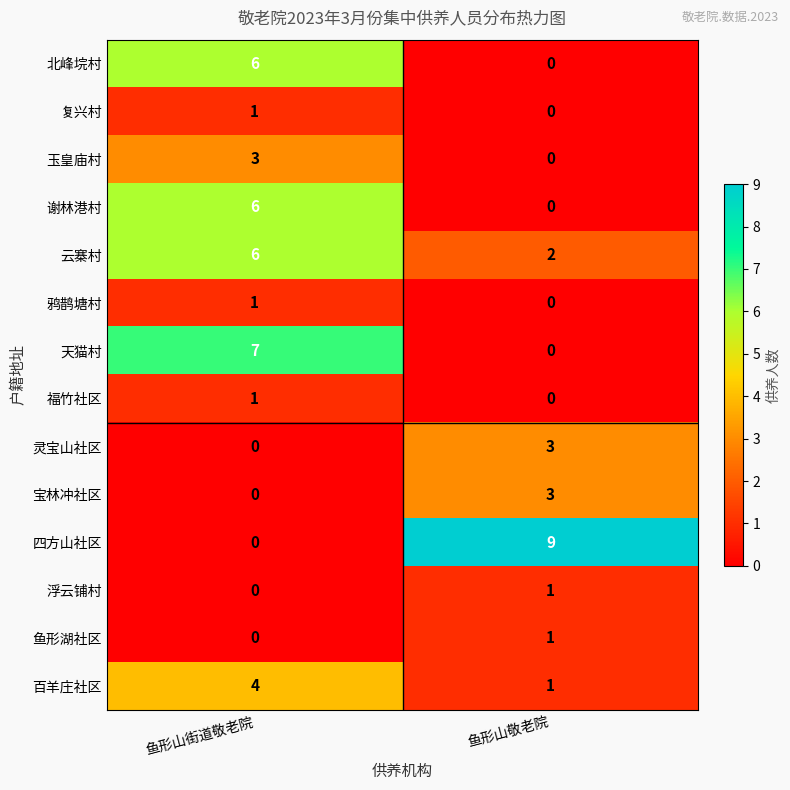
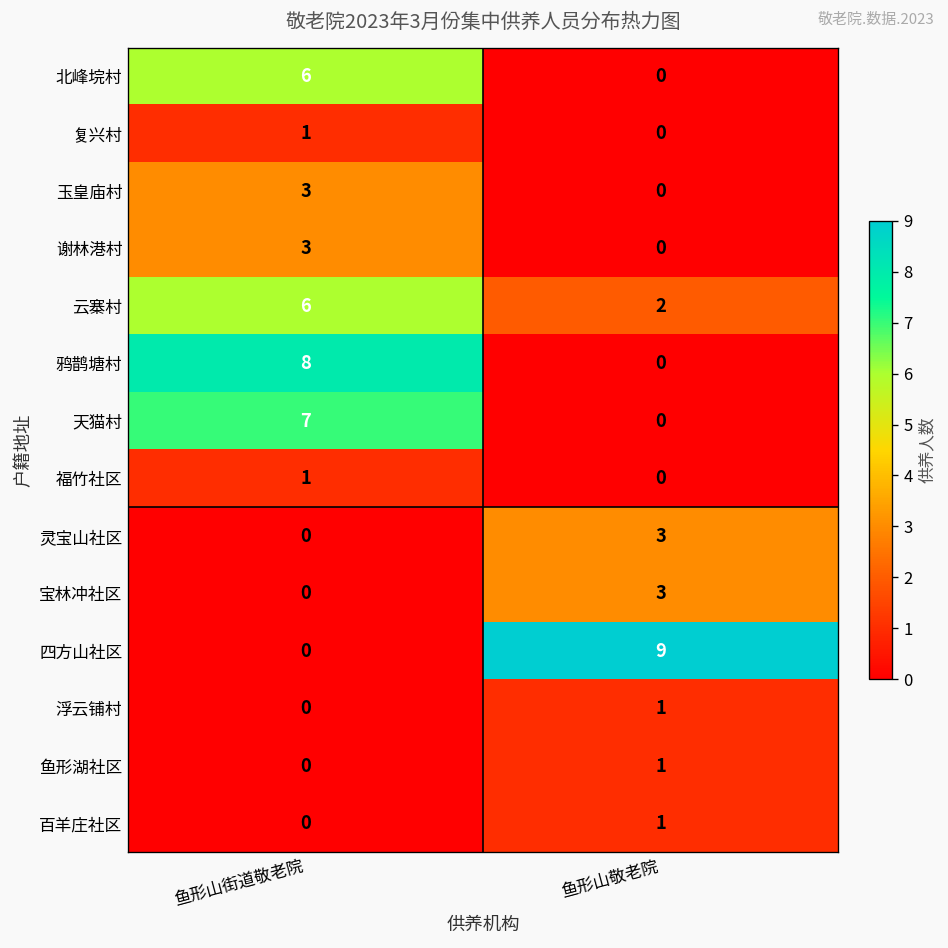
谢林港村, 鱼形山街道敬老院: 6 -> 3
鸦鹊塘村, 鱼形山街道敬老院: 1 -> 8
百羊庄社区, 鱼形山街道敬老院: 4 -> 0
